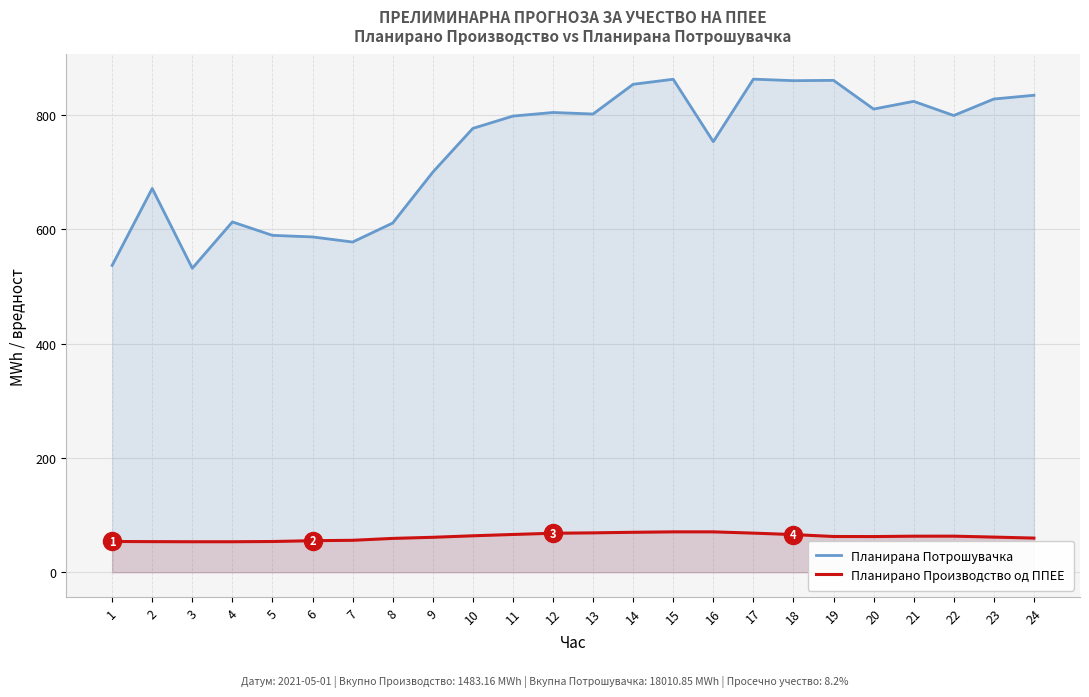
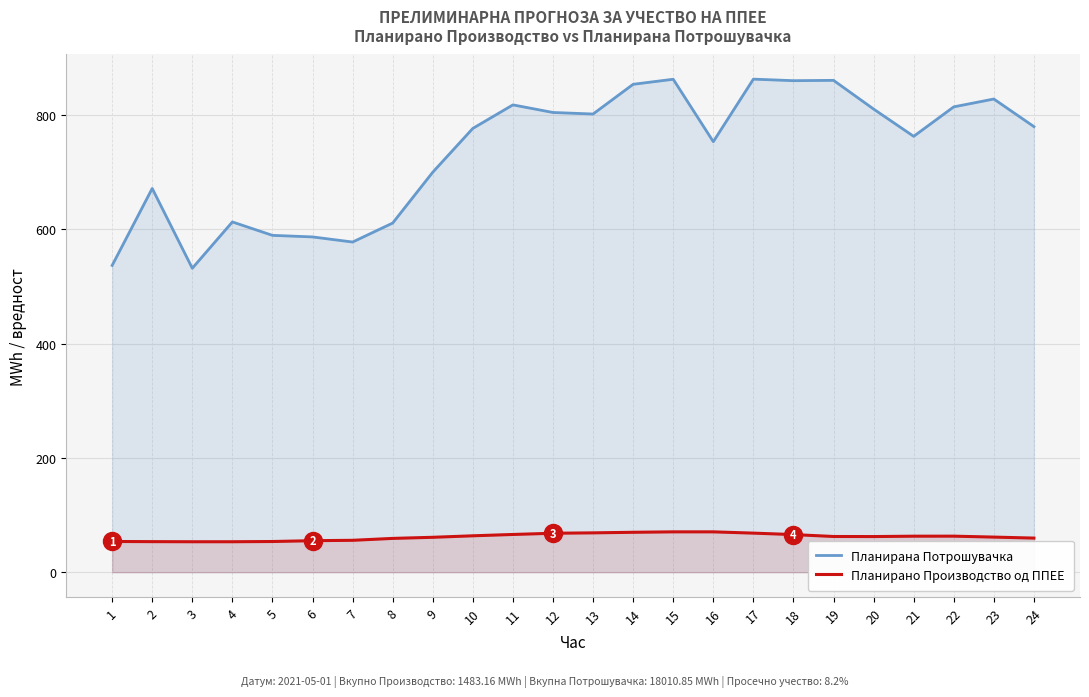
Планирана Потрошувачка, 11: 800 -> 820
Планирана Потрошувачка, 21: 820 -> 760
Планирана Потрошувачка, 22: 800 -> 810
Планирана Потрошувачка, 24: 830 -> 780
